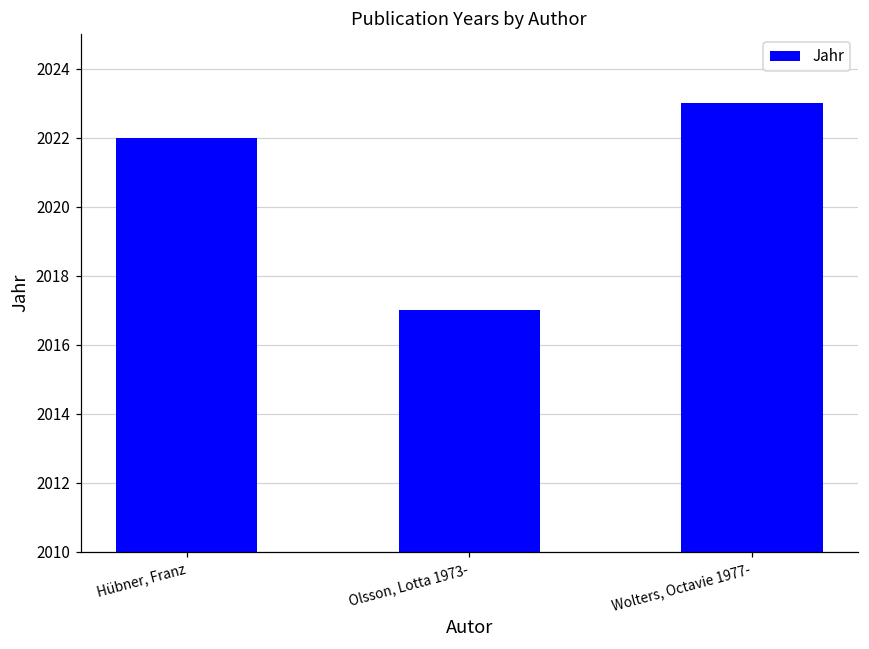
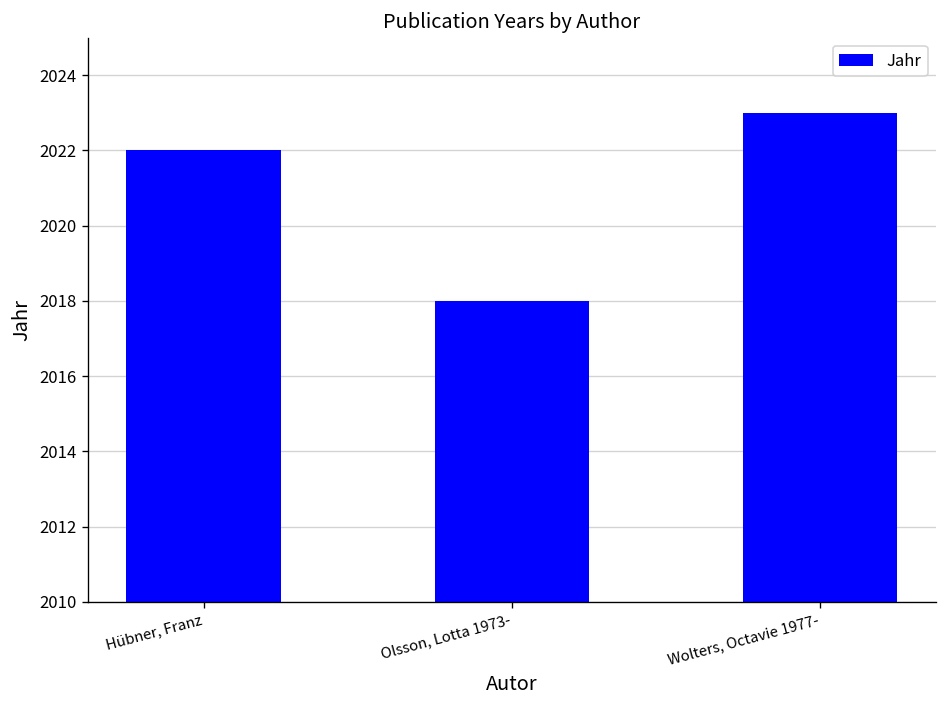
Olsson, Lotta 1973-: 2017 -> 2018
